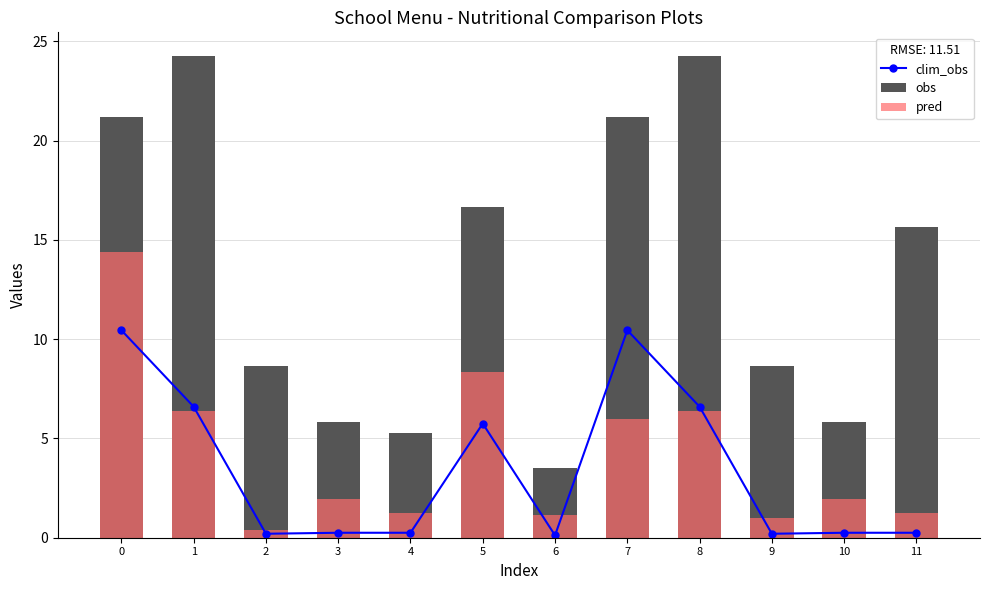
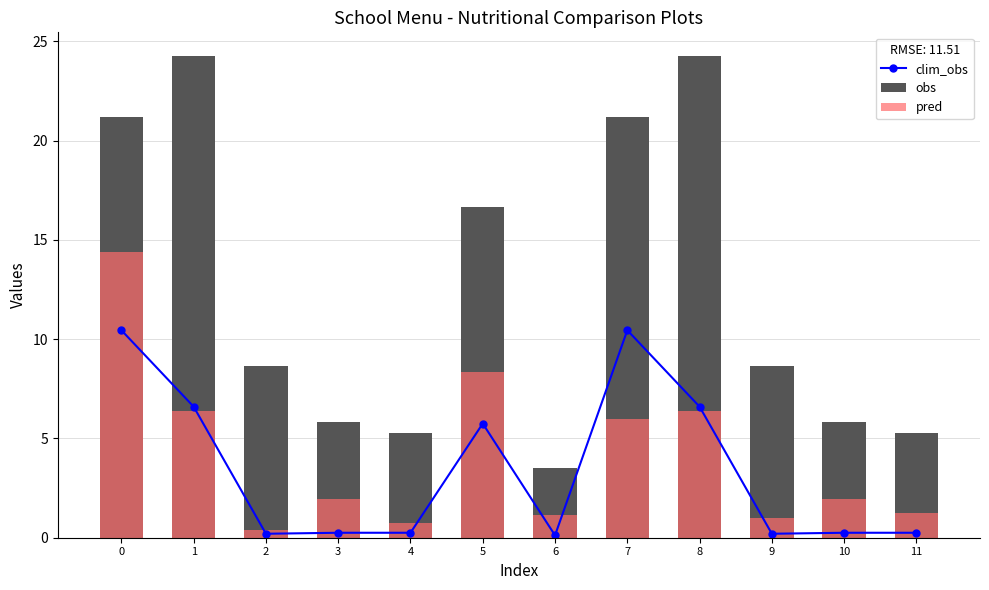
pred, 4: 1.3 -> 0.7
obs, 11: 15.7 -> 5.3
